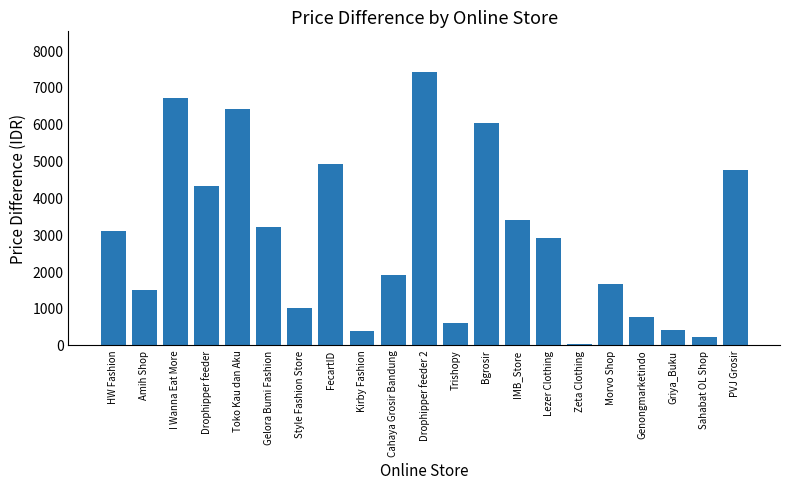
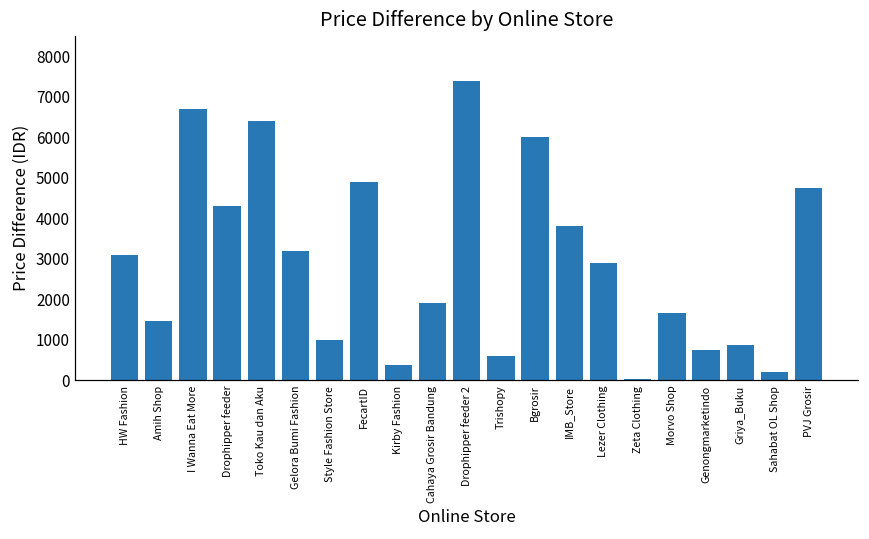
IMB_Store: 3400 -> 3800
Griya_Buku: 400 -> 900
